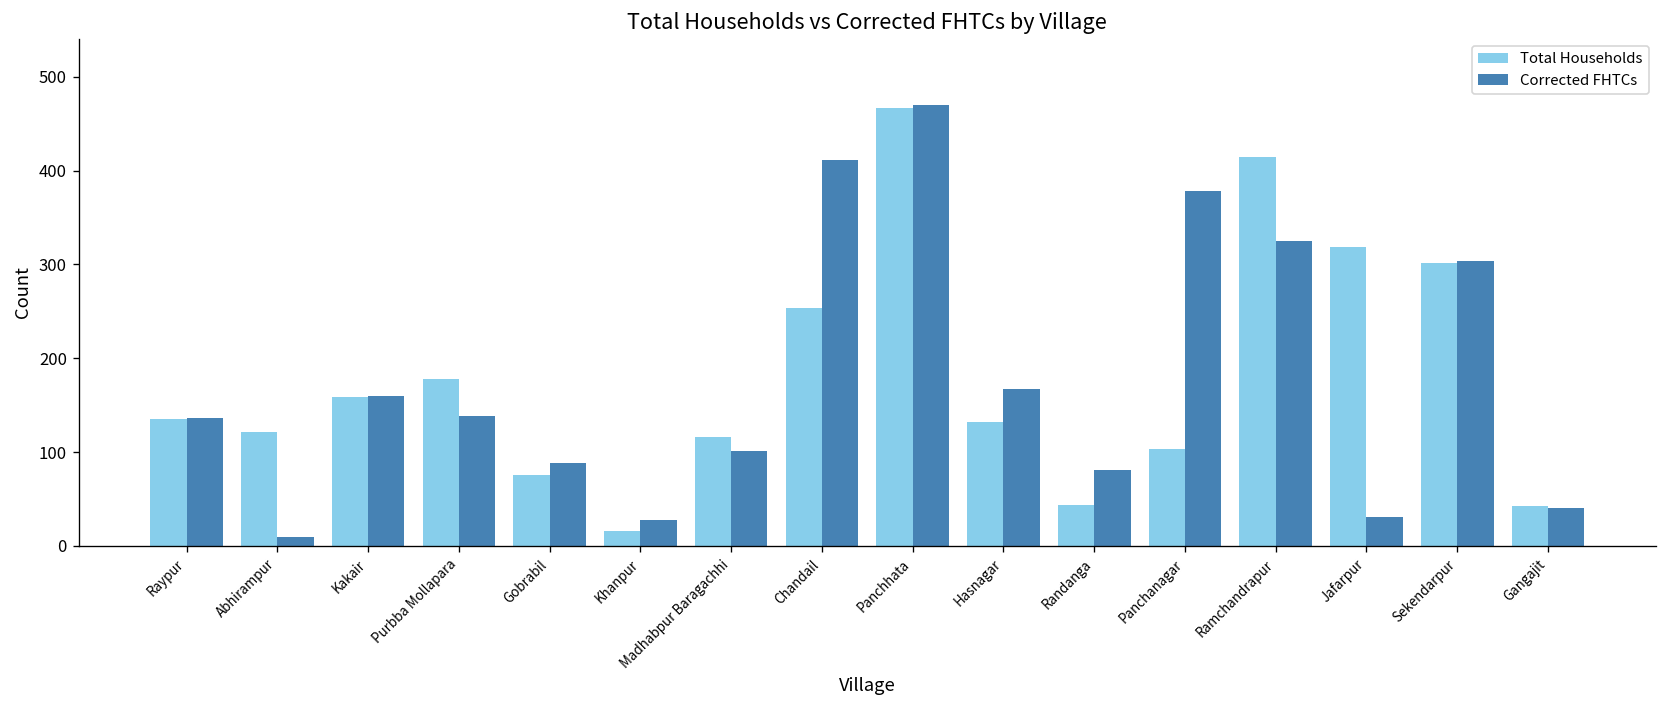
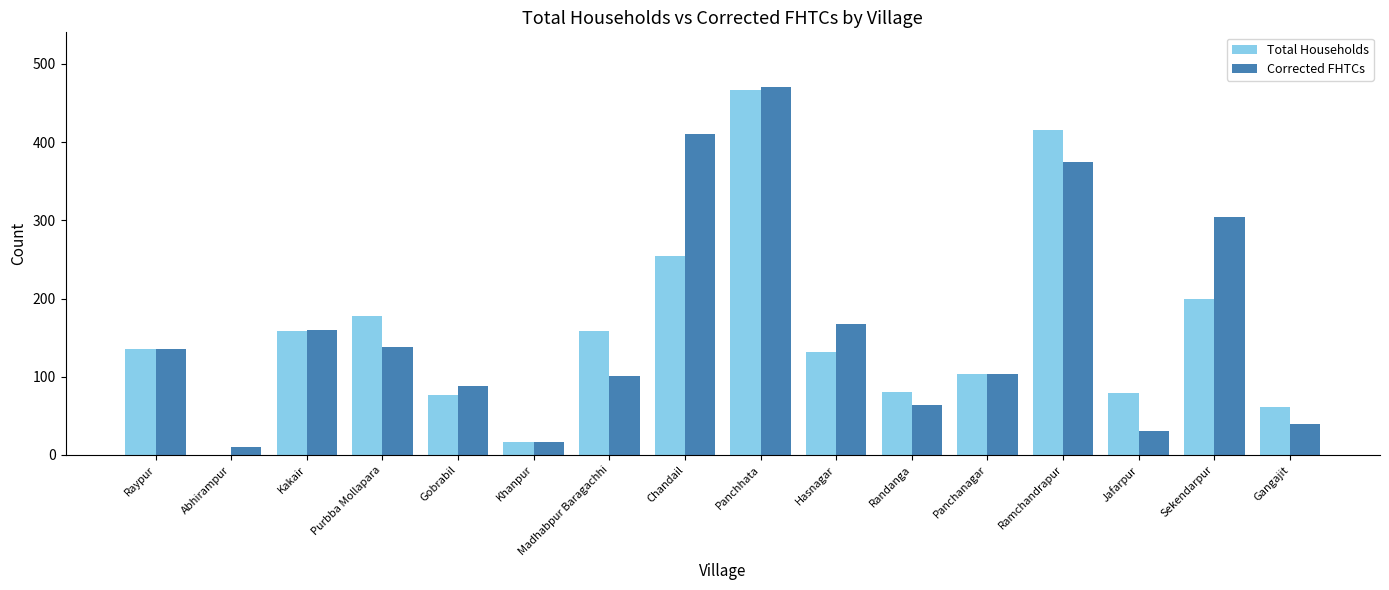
Total Households, Abhirampur: 120 -> 0
Corrected FHTCs, Khanpur: 30 -> 20
Total Households, Madhabpur Baragachhi: 120 -> 160
Total Households, Randanga: 40 -> 80
Corrected FHTCs, Randanga: 80 -> 60
Corrected FHTCs, Panchanagar: 380 -> 100
Corrected FHTCs, Ramchandrapur: 330 -> 380
Total Households, Jafarpur: 320 -> 80
Total Households, Sekendarpur: 300 -> 200
Total Households, Gangajit: 40 -> 60
